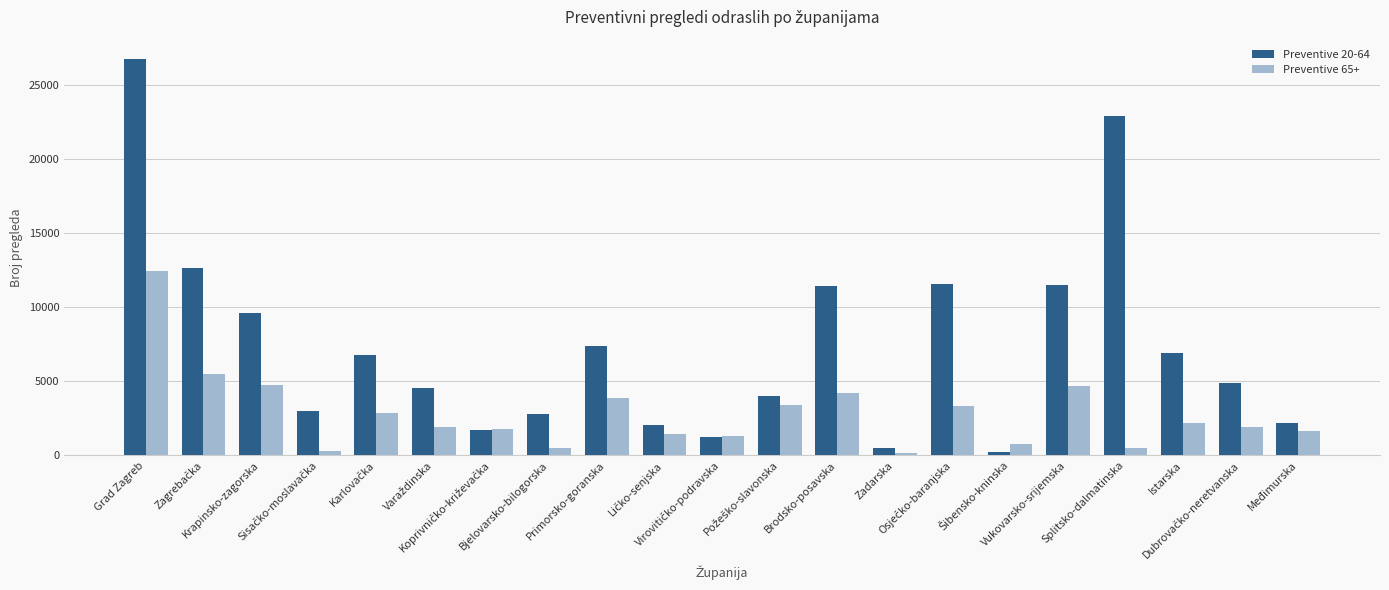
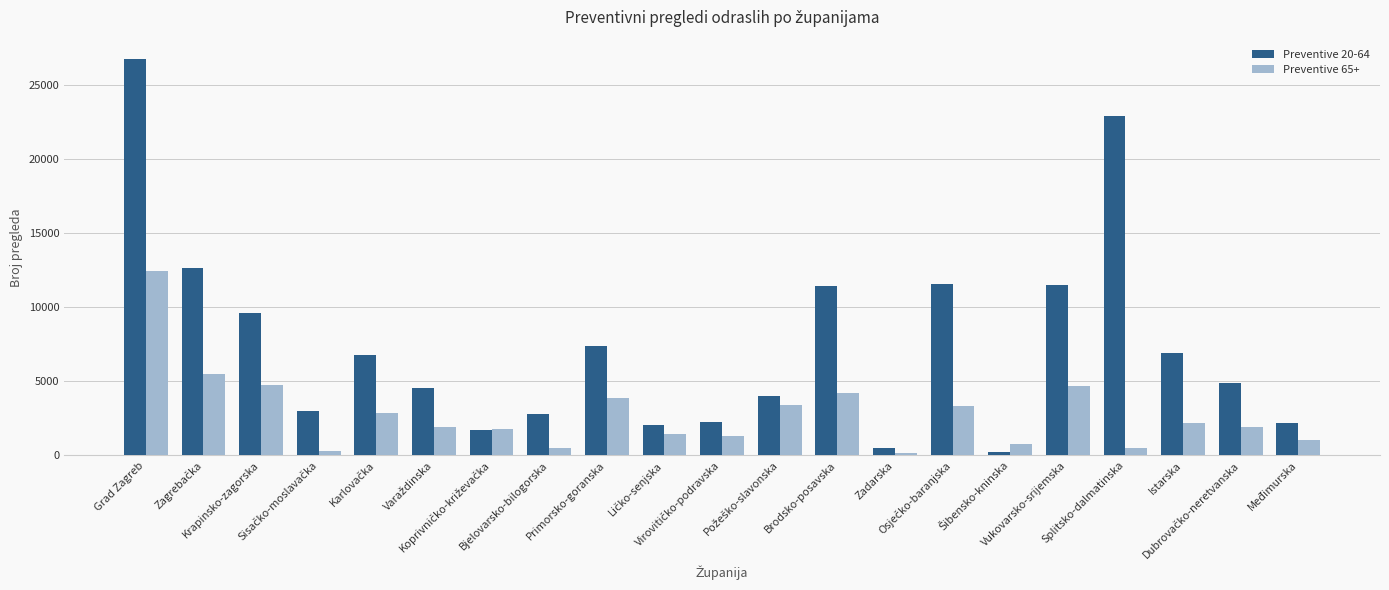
Preventive 20-64, Virovitičko-podravska: 1200 -> 2300
Preventive 65+, Međimurska: 1600 -> 1000
